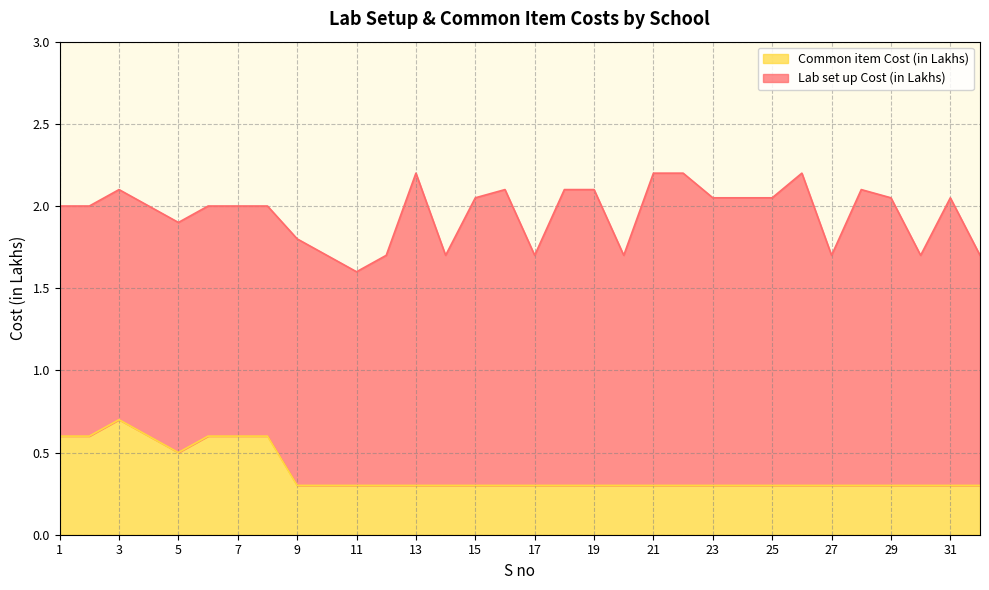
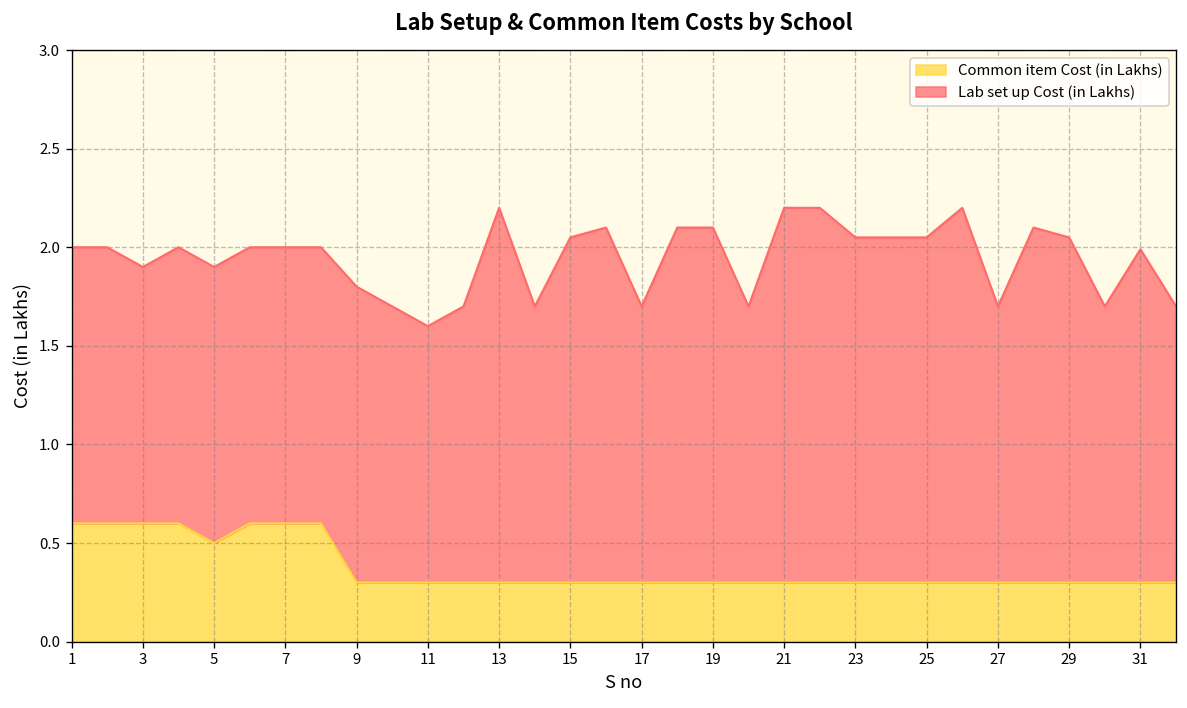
Common item Cost (in Lakhs), 3: 0.7 -> 0.6
Lab set up Cost (in Lakhs), 3: 1.4 -> 1.3
Lab set up Cost (in Lakhs), 31: 1.75 -> 1.69
